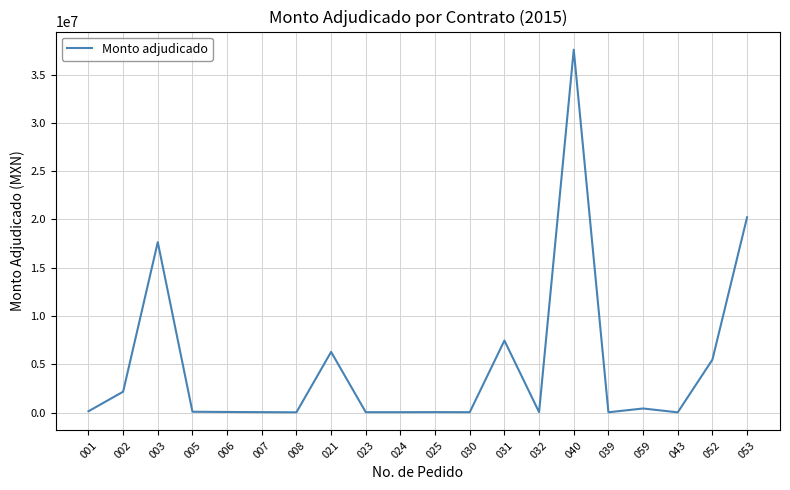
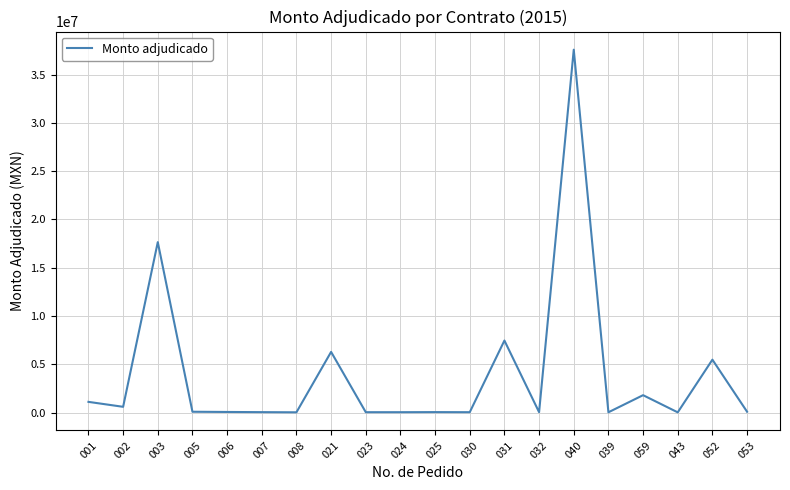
001: 0 -> 1000000
002: 2000000 -> 1000000
059: 0 -> 2000000
053: 20000000 -> 0
